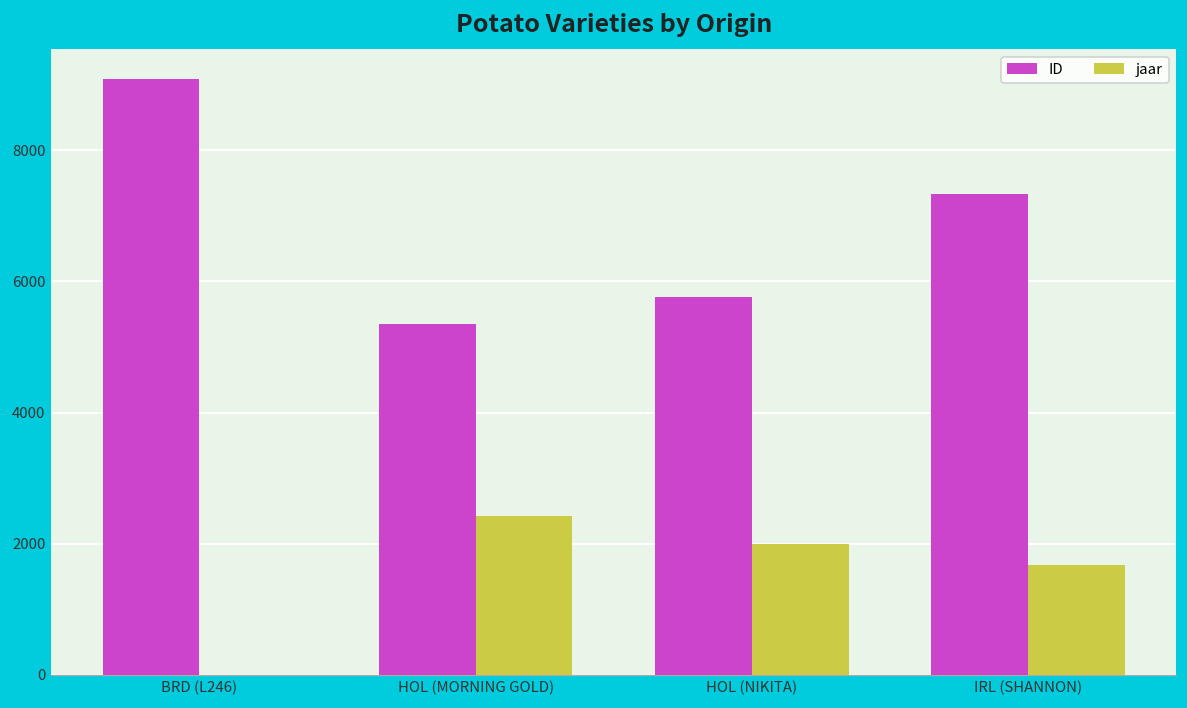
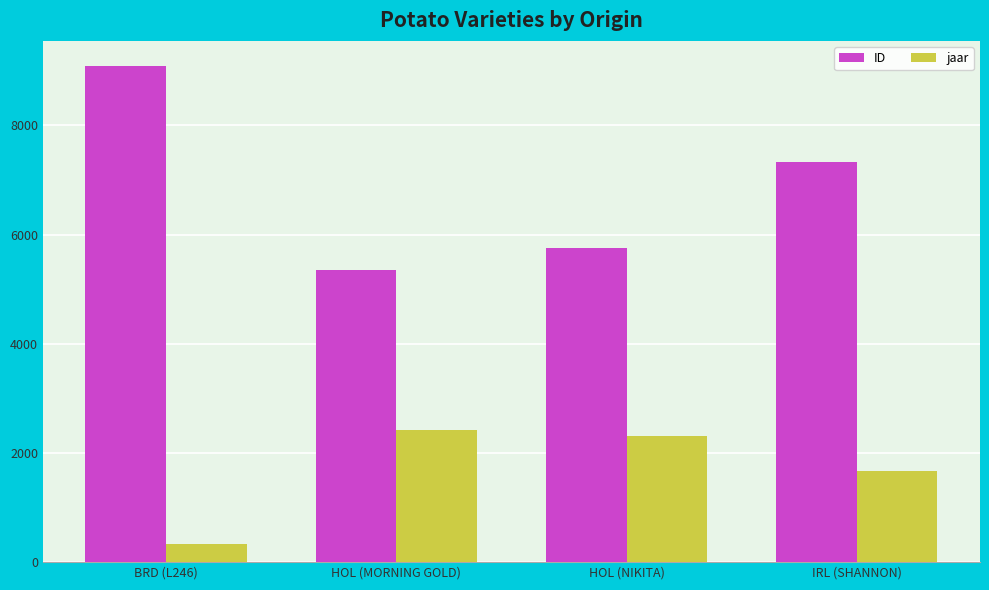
jaar, BRD (L246): 0 -> 300
jaar, HOL (NIKITA): 2000 -> 2300
